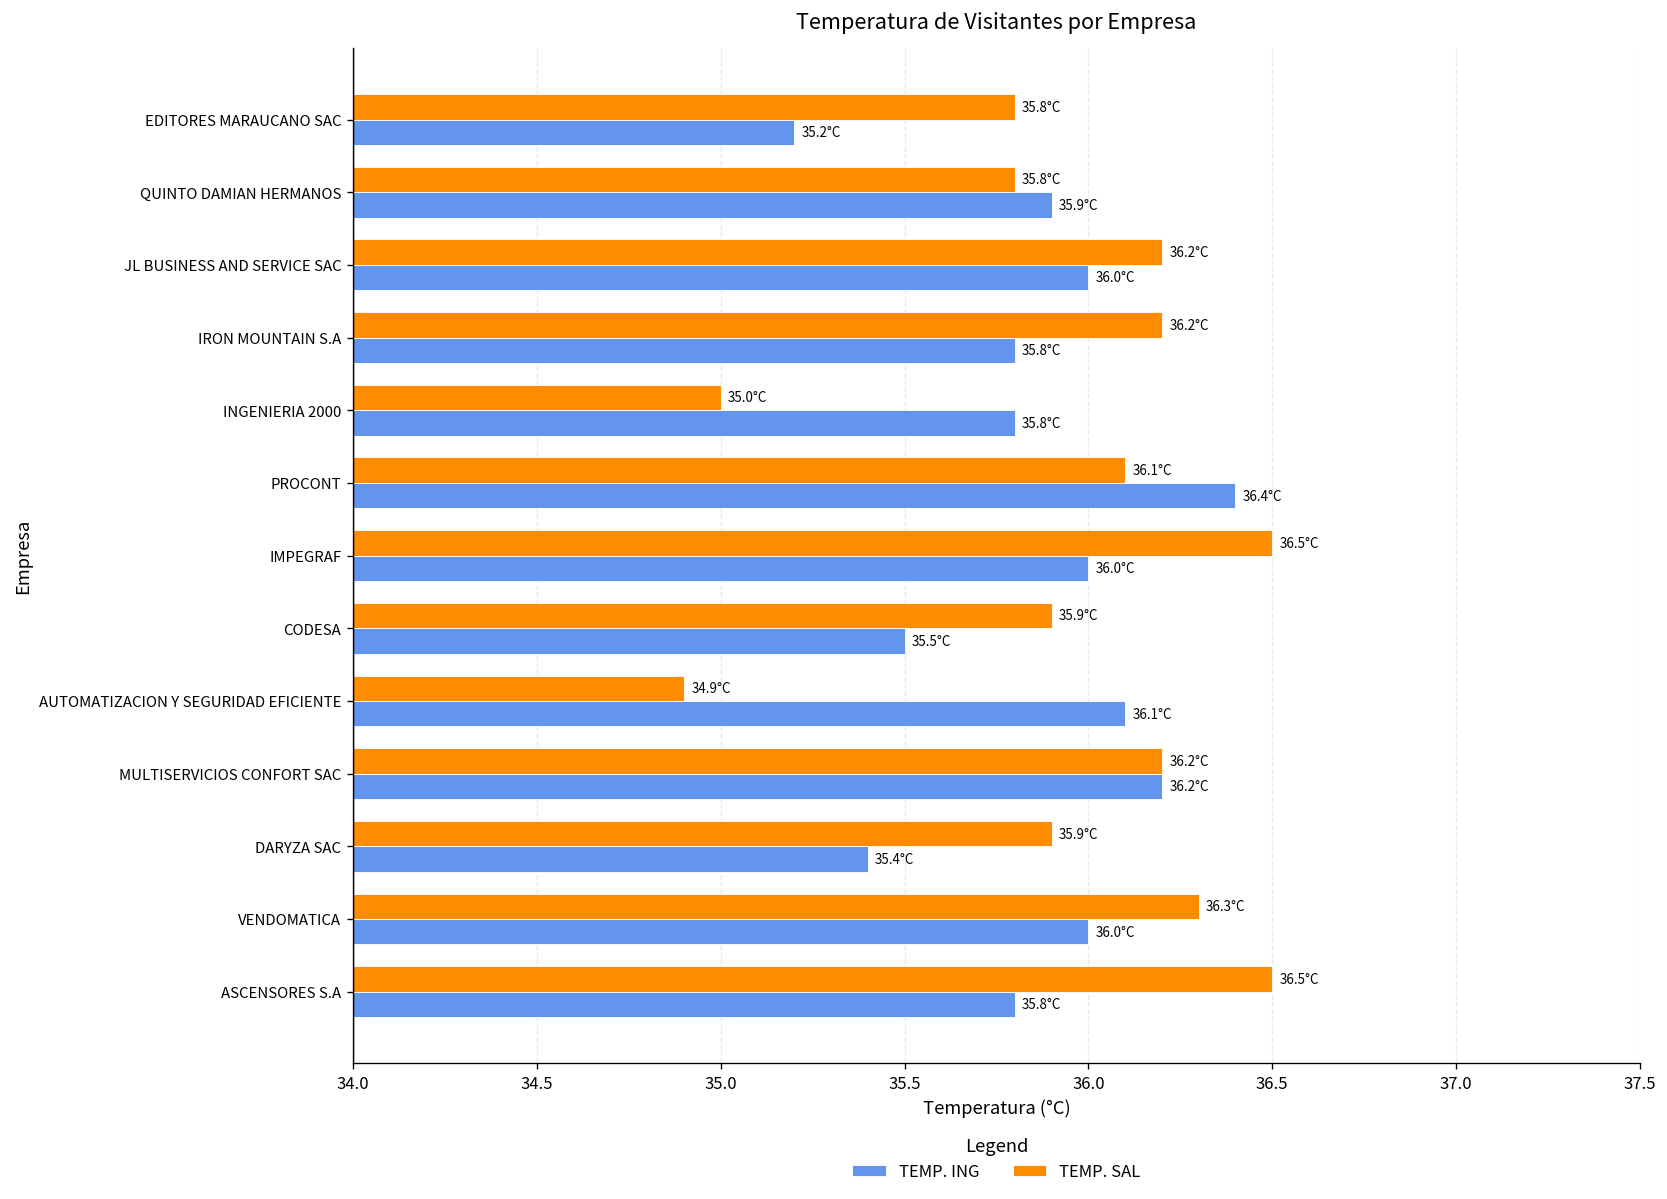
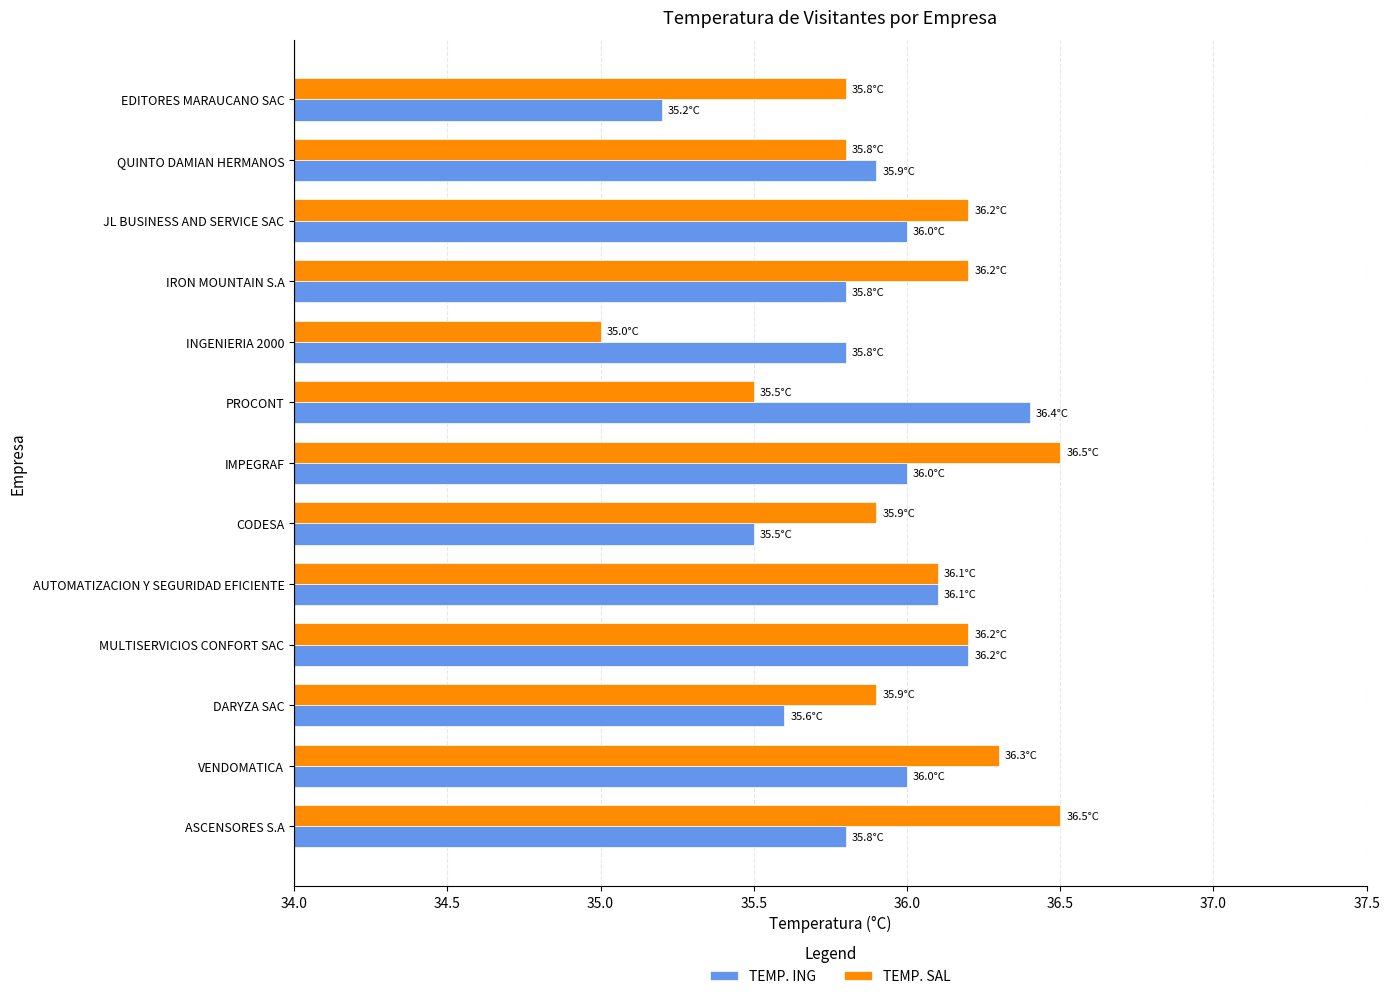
TEMP. SAL, PROCONT: 36.1°C -> 35.5°C
TEMP. SAL, AUTOMATIZACION Y SEGURIDAD EFICIENTE: 34.9°C -> 36.1°C
TEMP. ING, DARYZA SAC: 35.4°C -> 35.6°C
